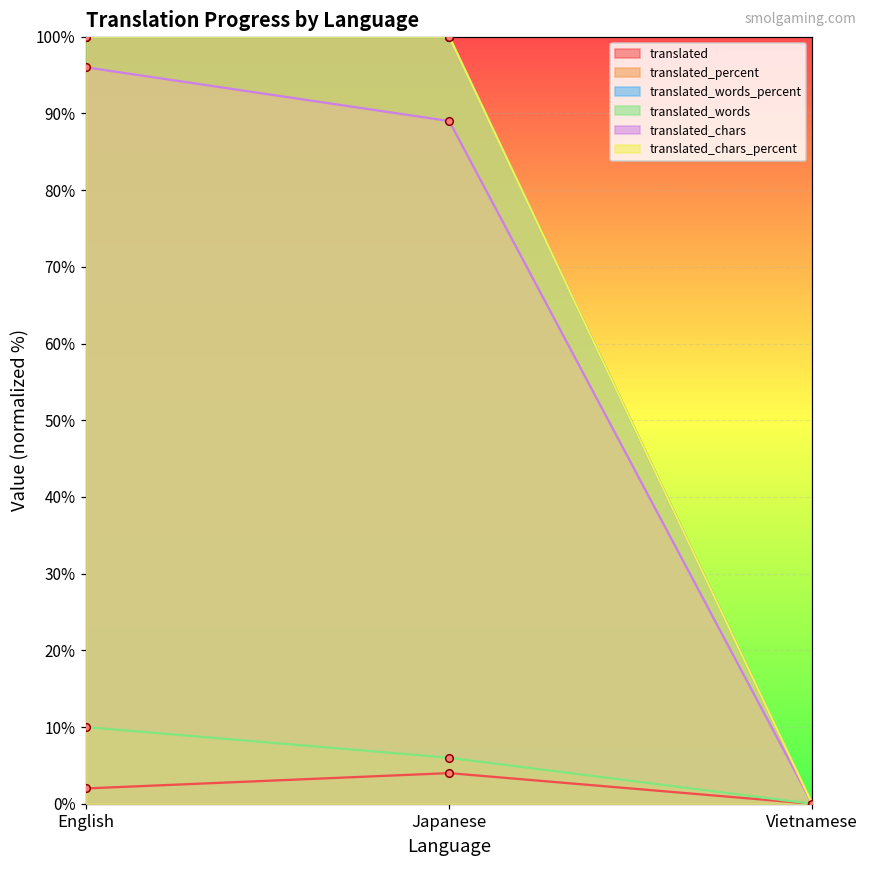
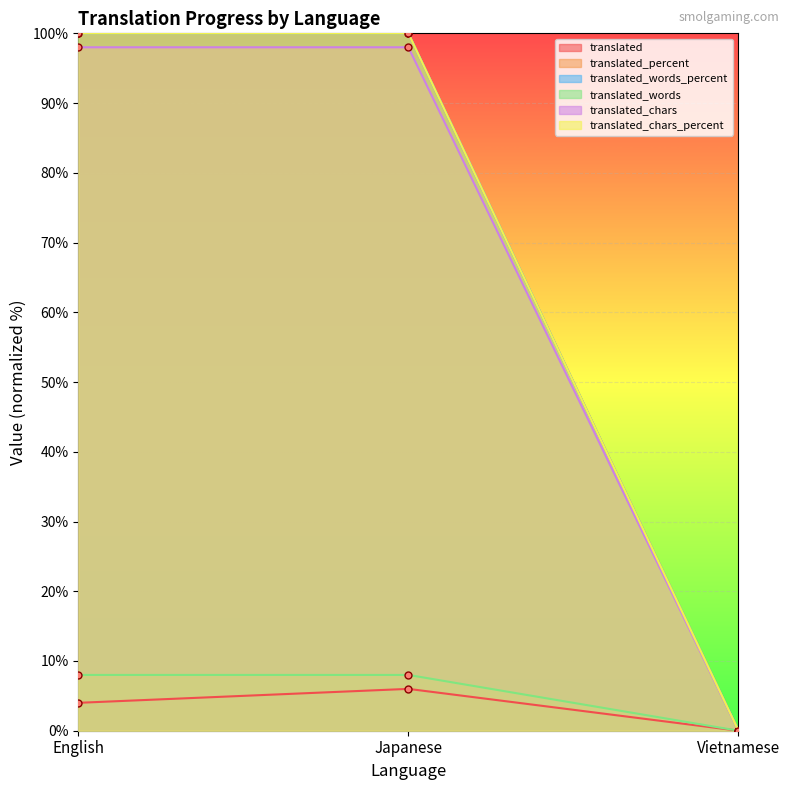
translated, English: 2% -> 4%
translated_words, English: 10% -> 8%
translated_chars, English: 96% -> 98%
translated, Japanese: 4% -> 6%
translated_words, Japanese: 6% -> 8%
translated_chars, Japanese: 89% -> 98%
